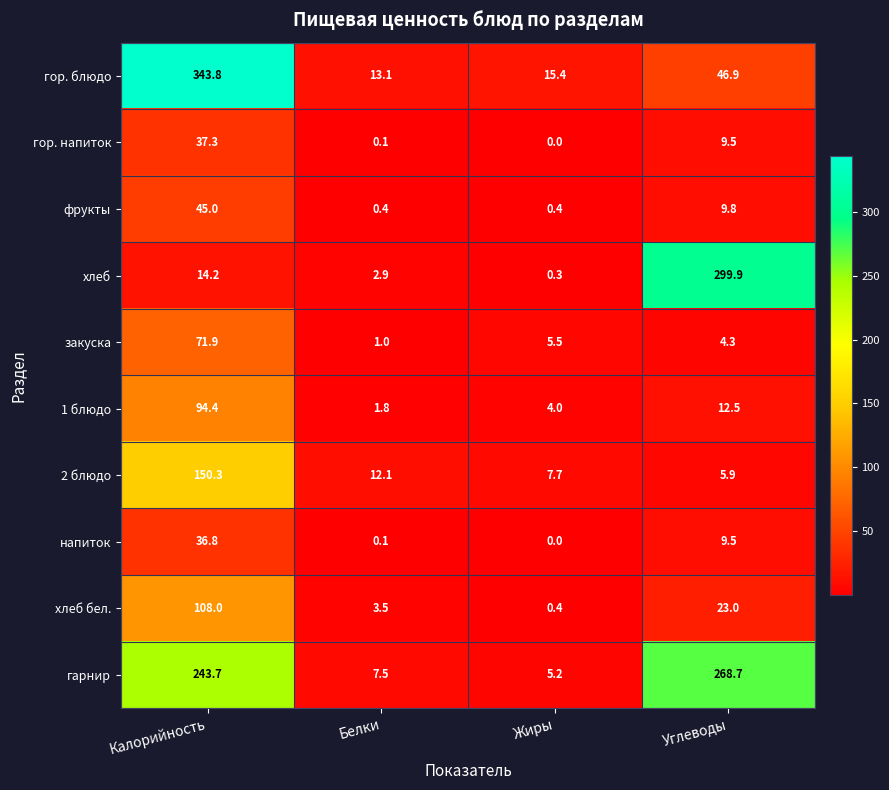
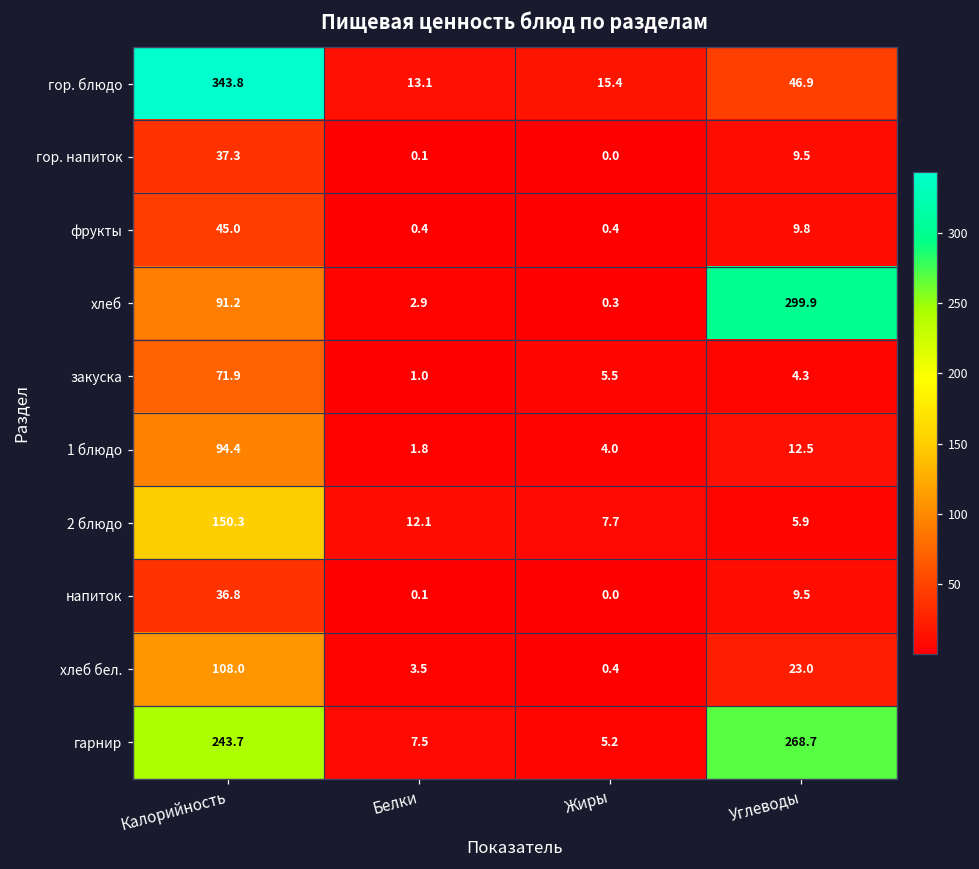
хлеб, Калорийность: 14.2 -> 91.2
